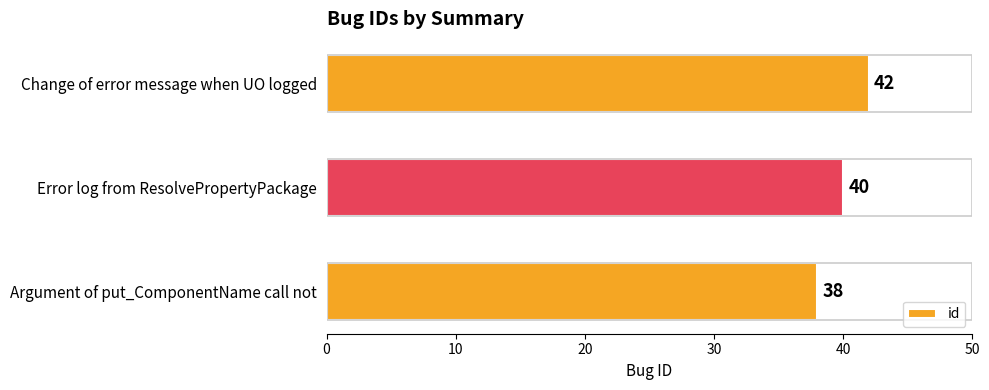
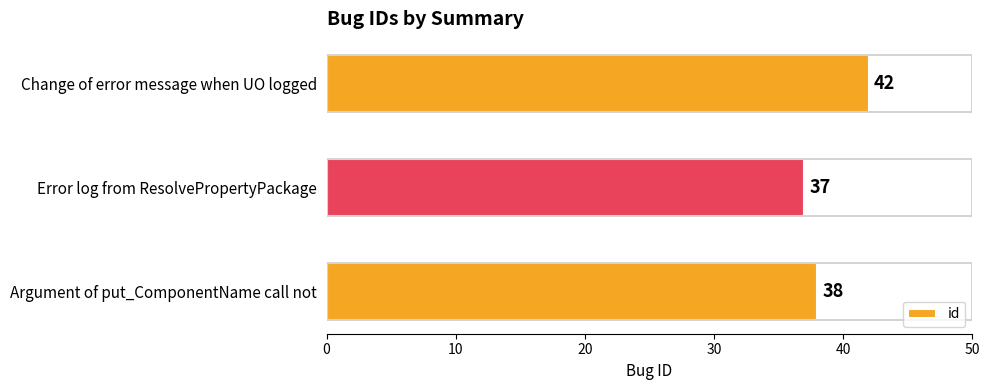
Error log from ResolvePropertyPackage: 40 -> 37
